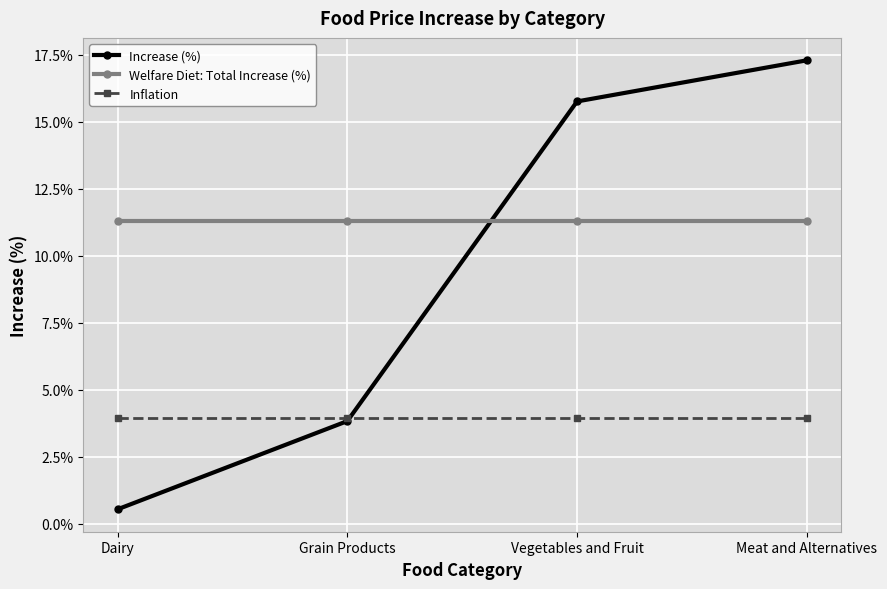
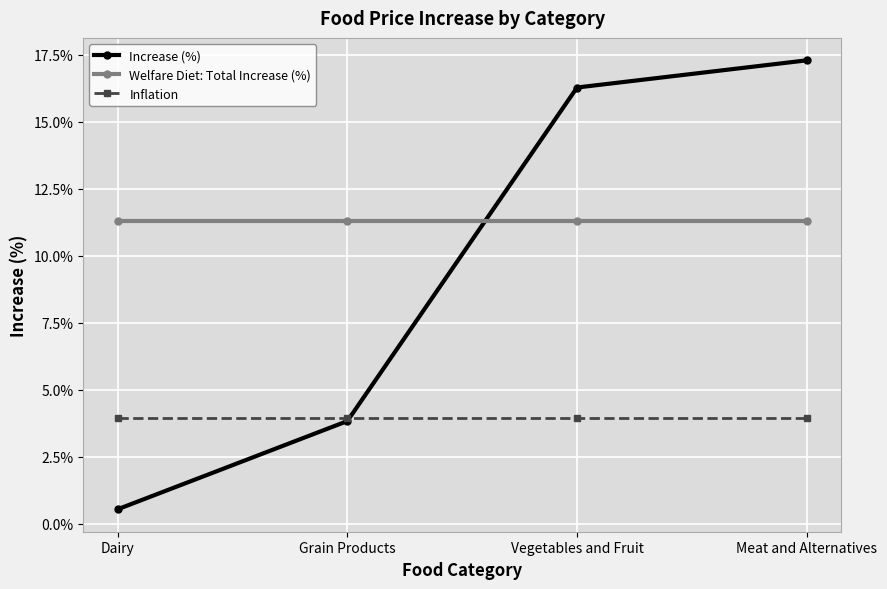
Increase (%), Vegetables and Fruit: 15.8% -> 16.3%
